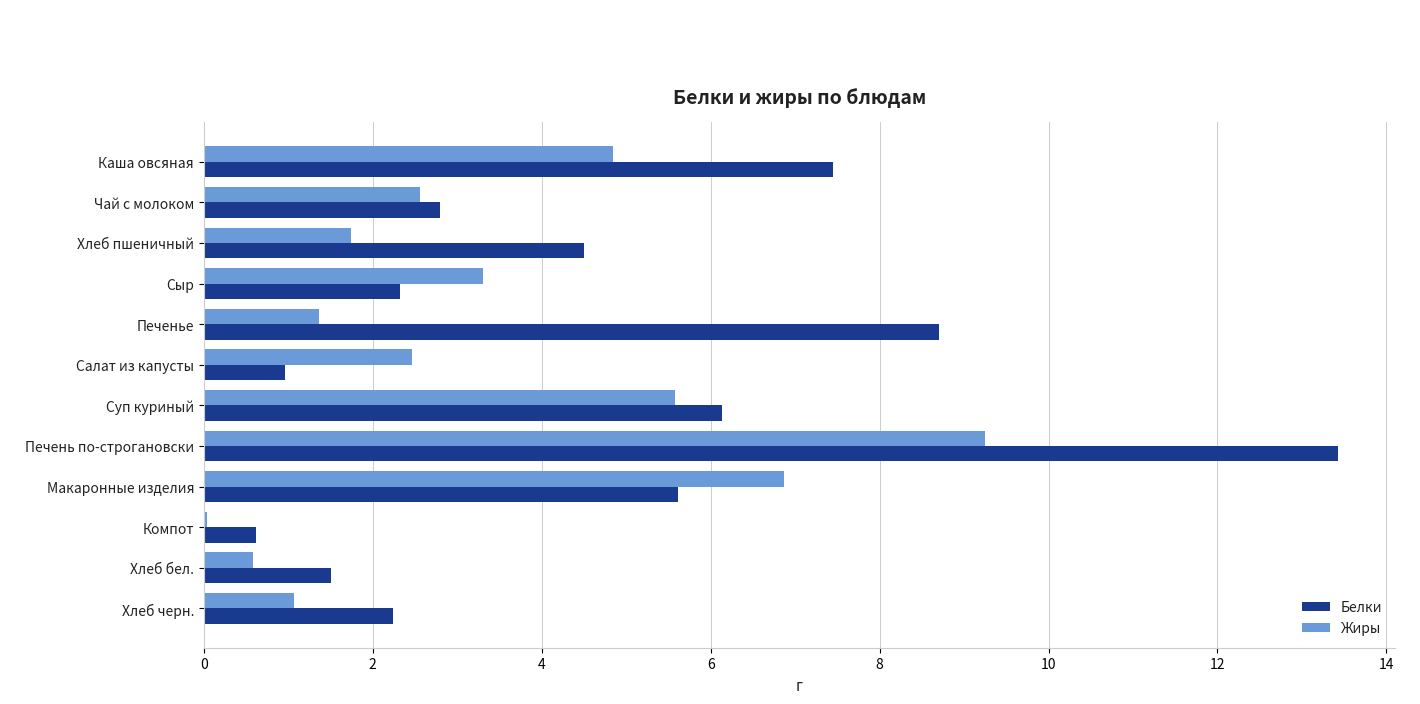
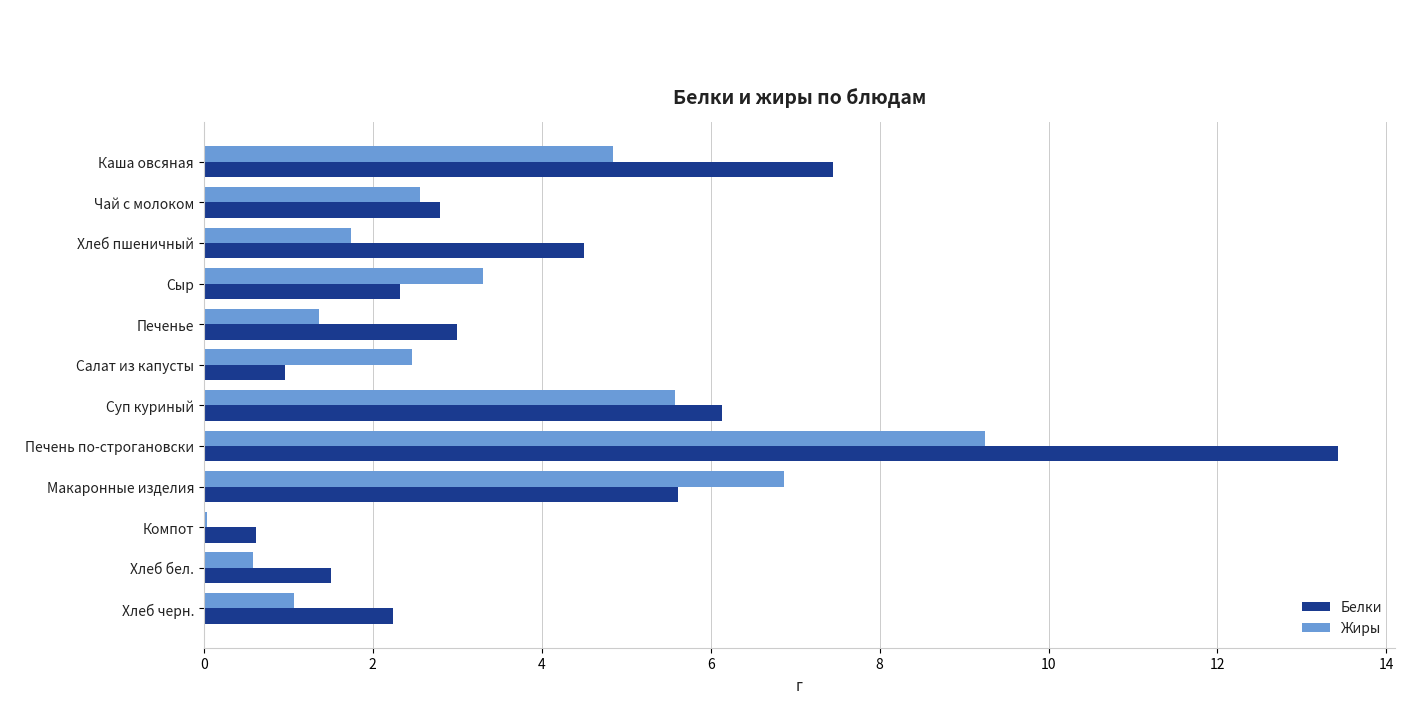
Белки, Печенье: 8.7 -> 3.0
